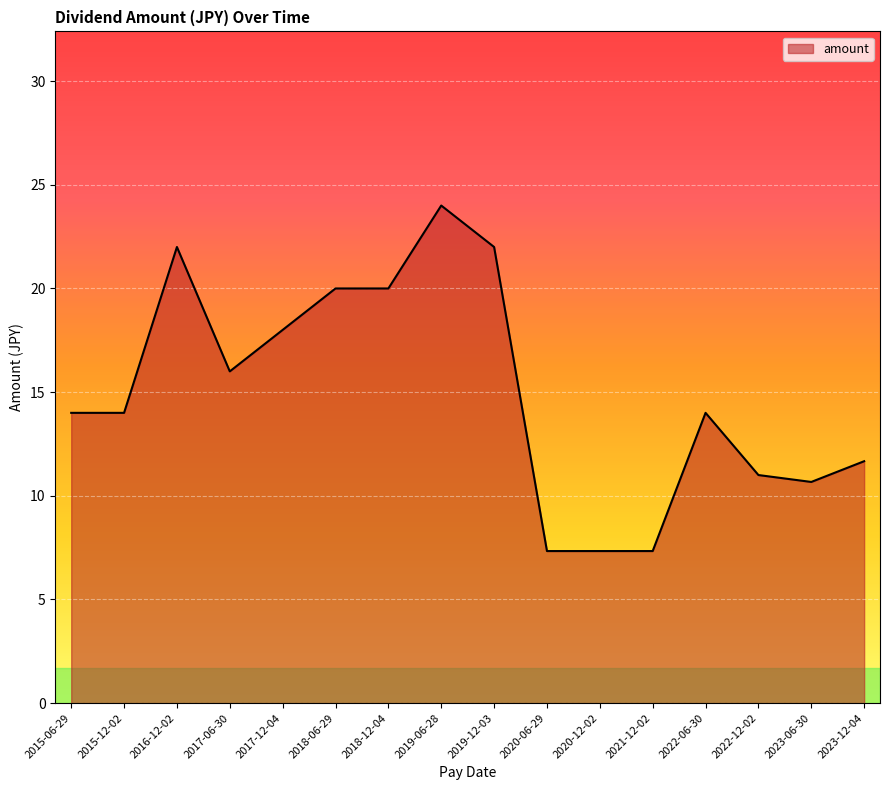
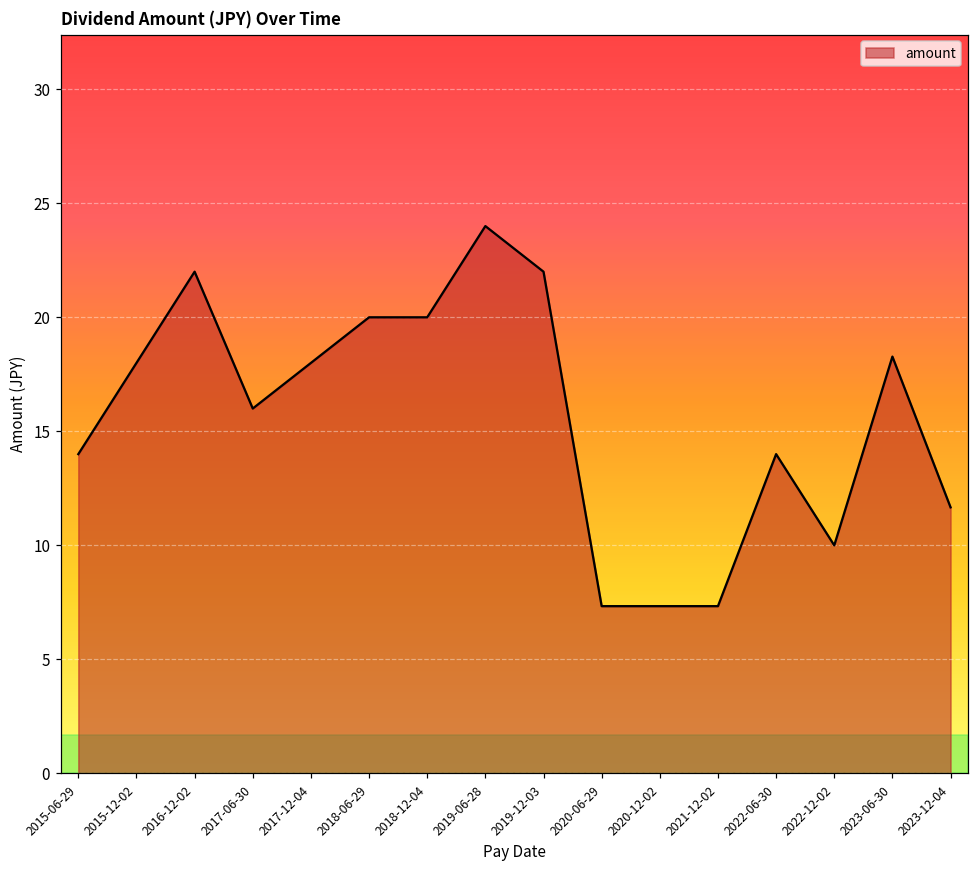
2015-12-02: 14 -> 18
2022-12-02: 11 -> 10
2023-06-30: 10.7 -> 18.3
